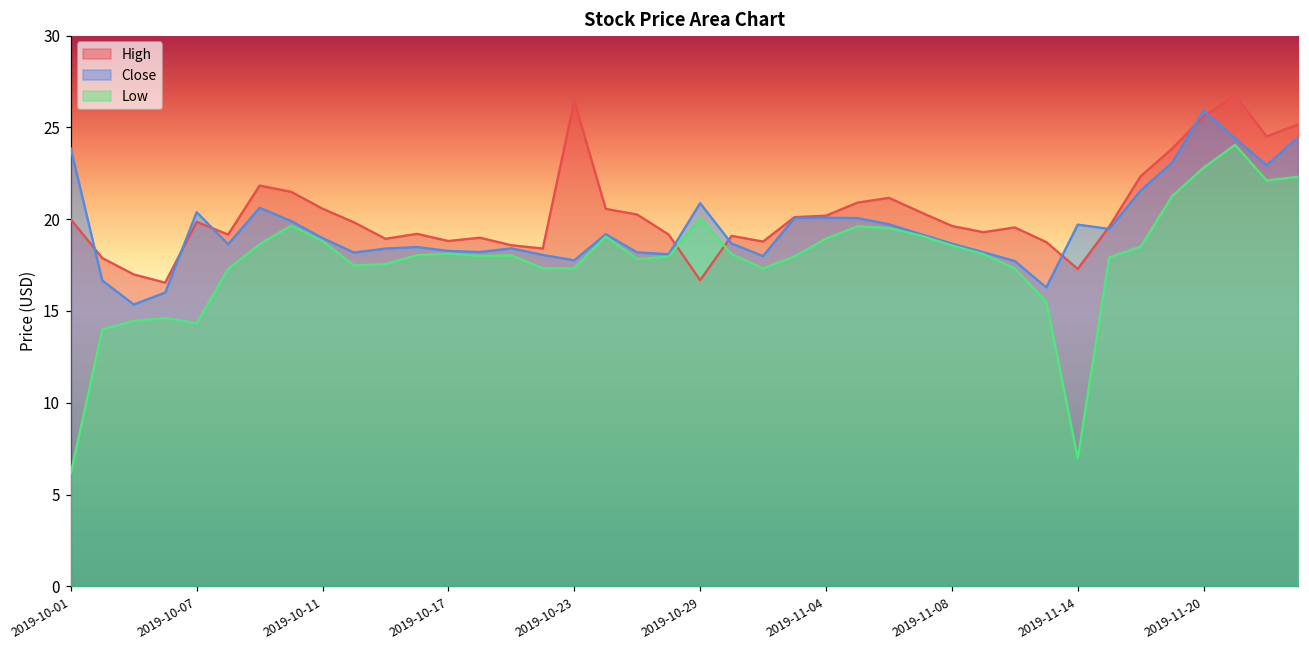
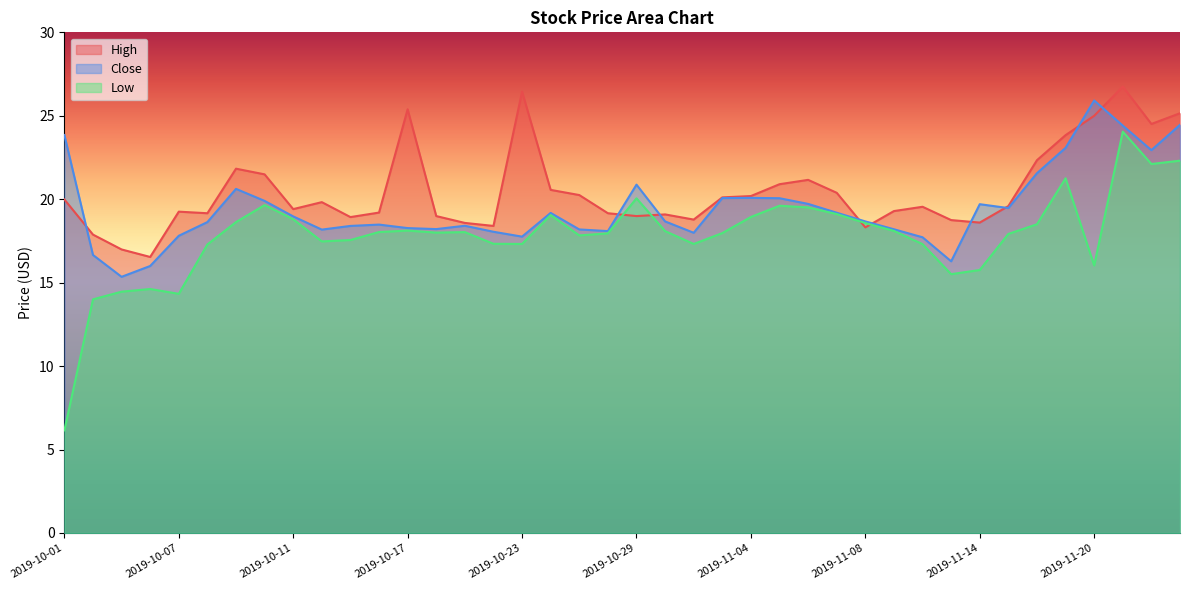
High, 2019-10-07: 19.9 -> 19.3
Close, 2019-10-07: 20.4 -> 17.8
High, 2019-10-11: 20.6 -> 19.4
High, 2019-10-17: 18.8 -> 25.4
High, 2019-10-29: 16.7 -> 19.0
High, 2019-11-08: 19.6 -> 18.3
High, 2019-11-14: 17.3 -> 18.6
Low, 2019-11-14: 7.0 -> 15.8
High, 2019-11-20: 25.6 -> 25.0
Low, 2019-11-20: 22.8 -> 16.0
